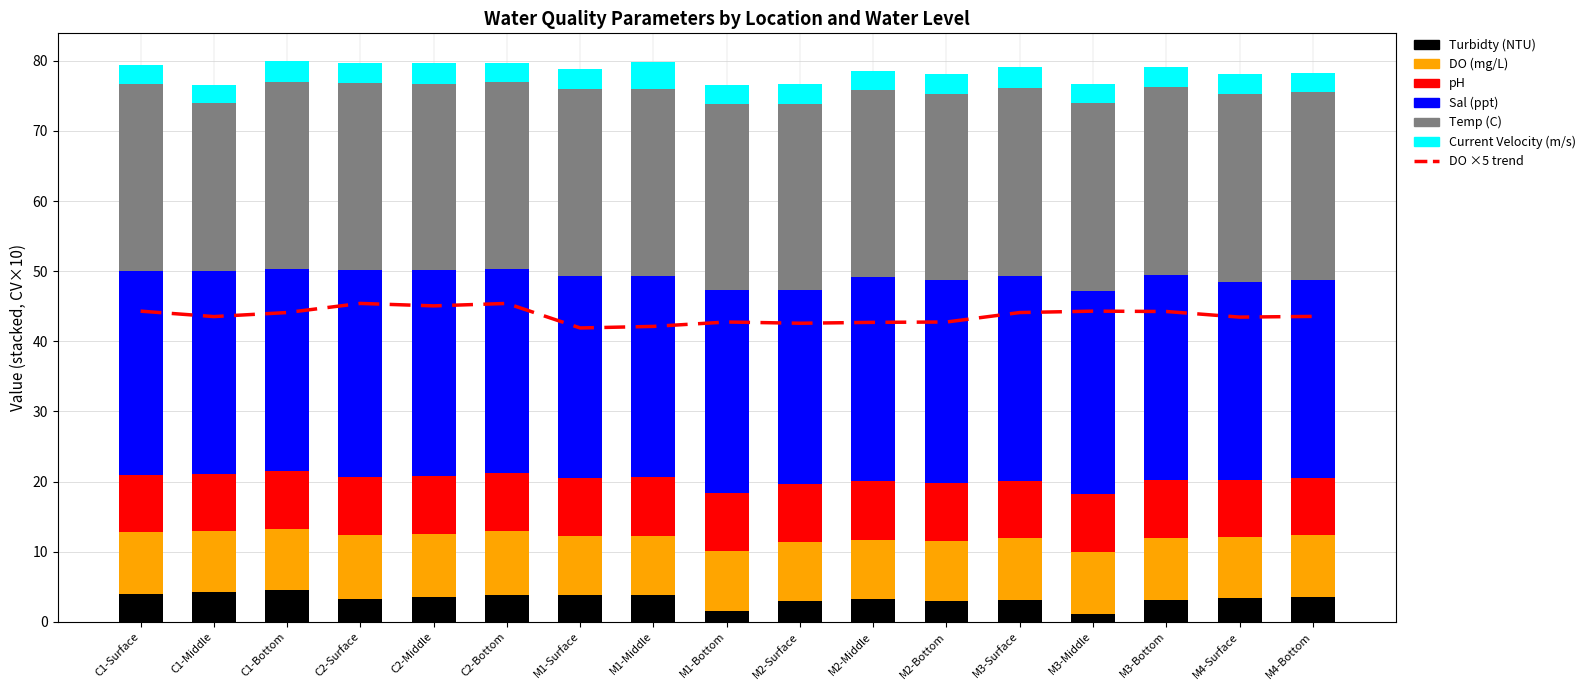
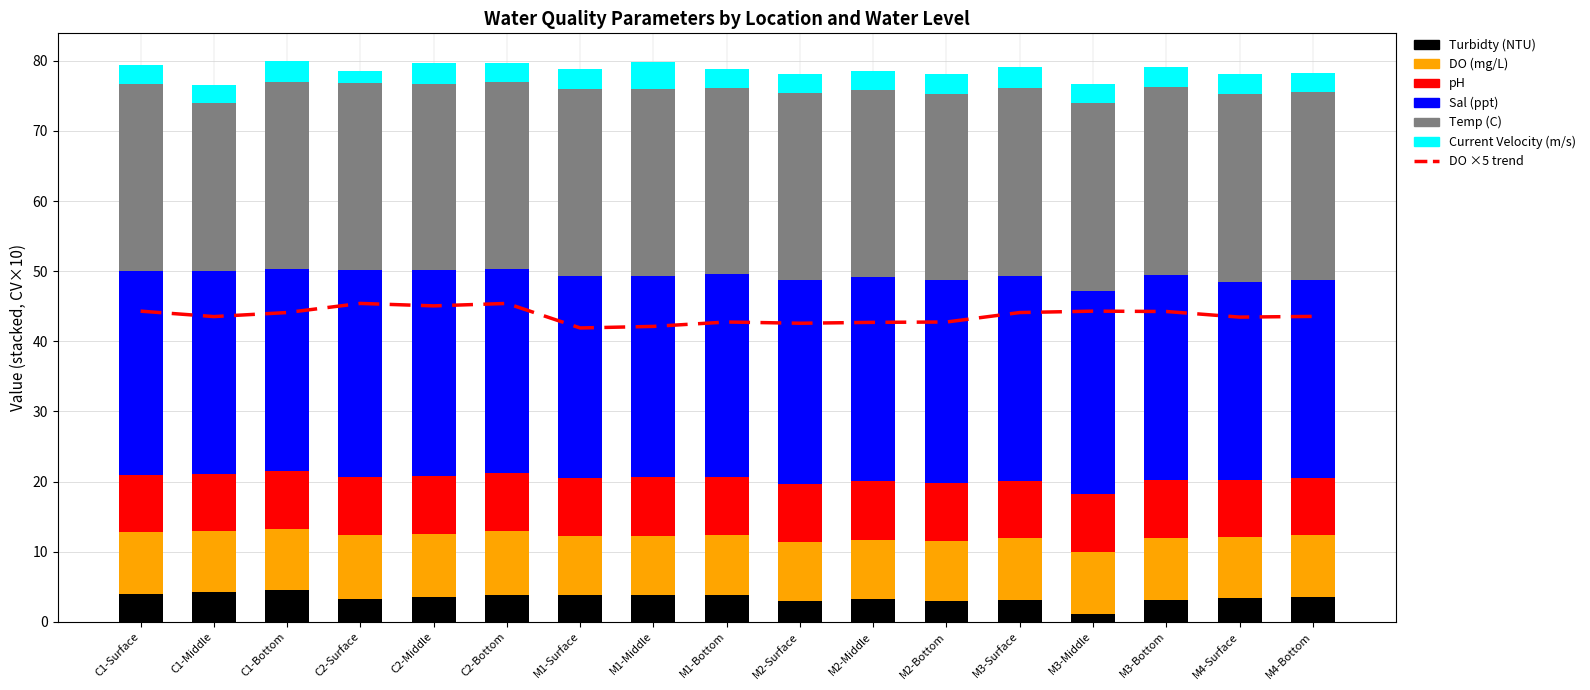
Current Velocity (m/s), C2-Surface: 3 -> 2
Turbidty (NTU), M1-Bottom: 2 -> 4
Sal (ppt), M2-Surface: 28 -> 29
